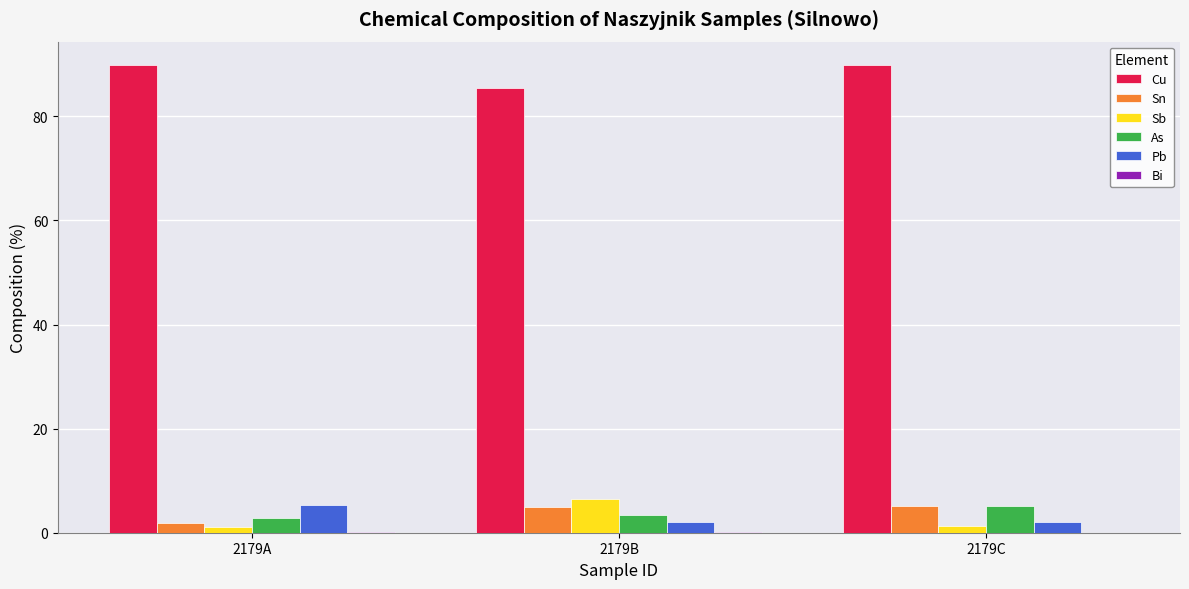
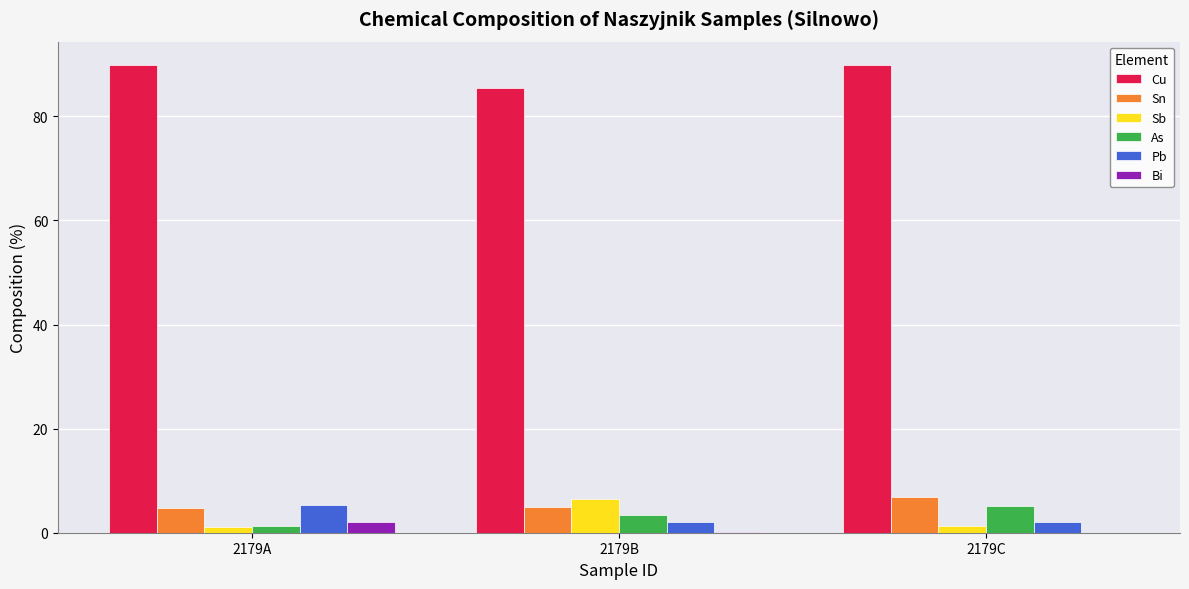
Sn, 2179A: 2 -> 5
As, 2179A: 3 -> 1
Bi, 2179A: 0 -> 2
Sn, 2179C: 5 -> 7
